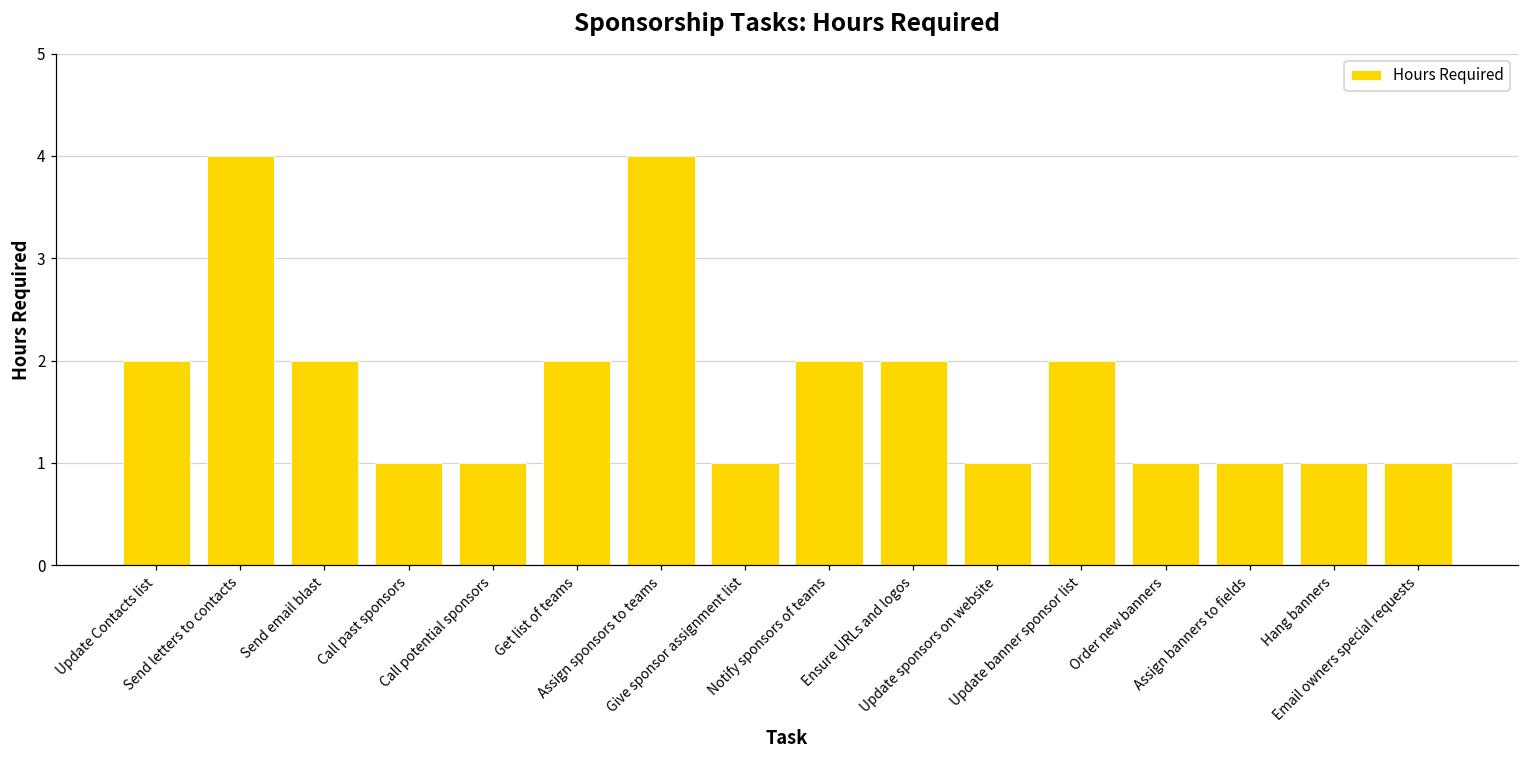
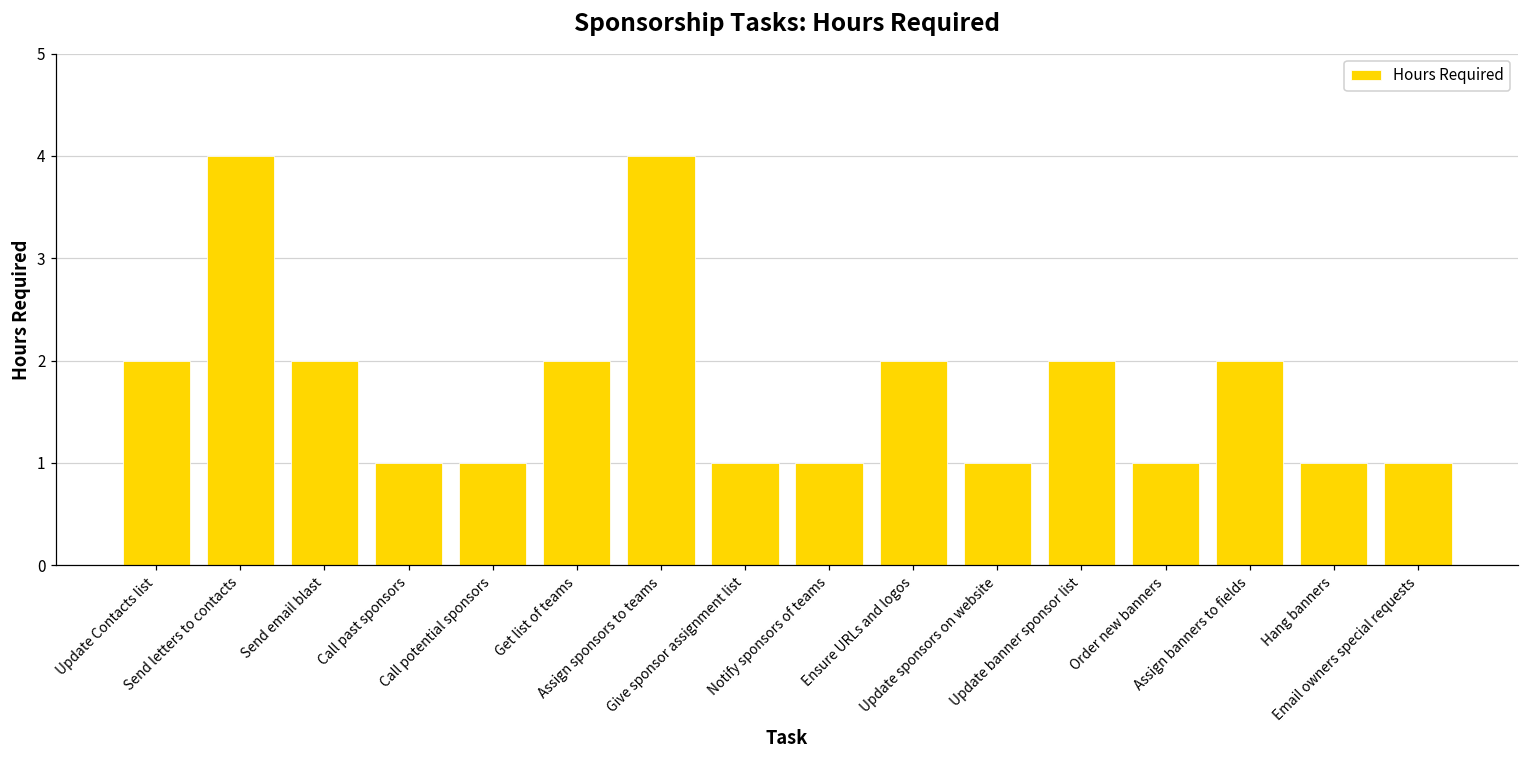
Notify sponsors of teams: 2 -> 1
Assign banners to fields: 1 -> 2
